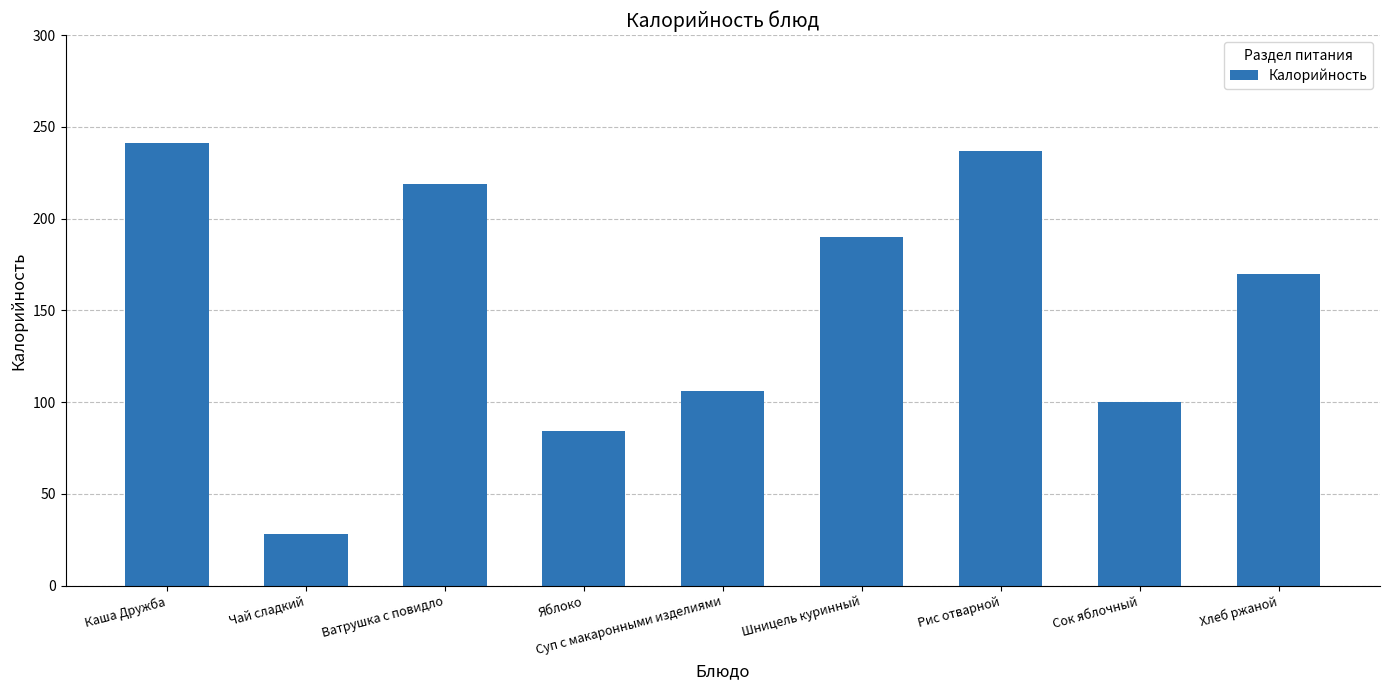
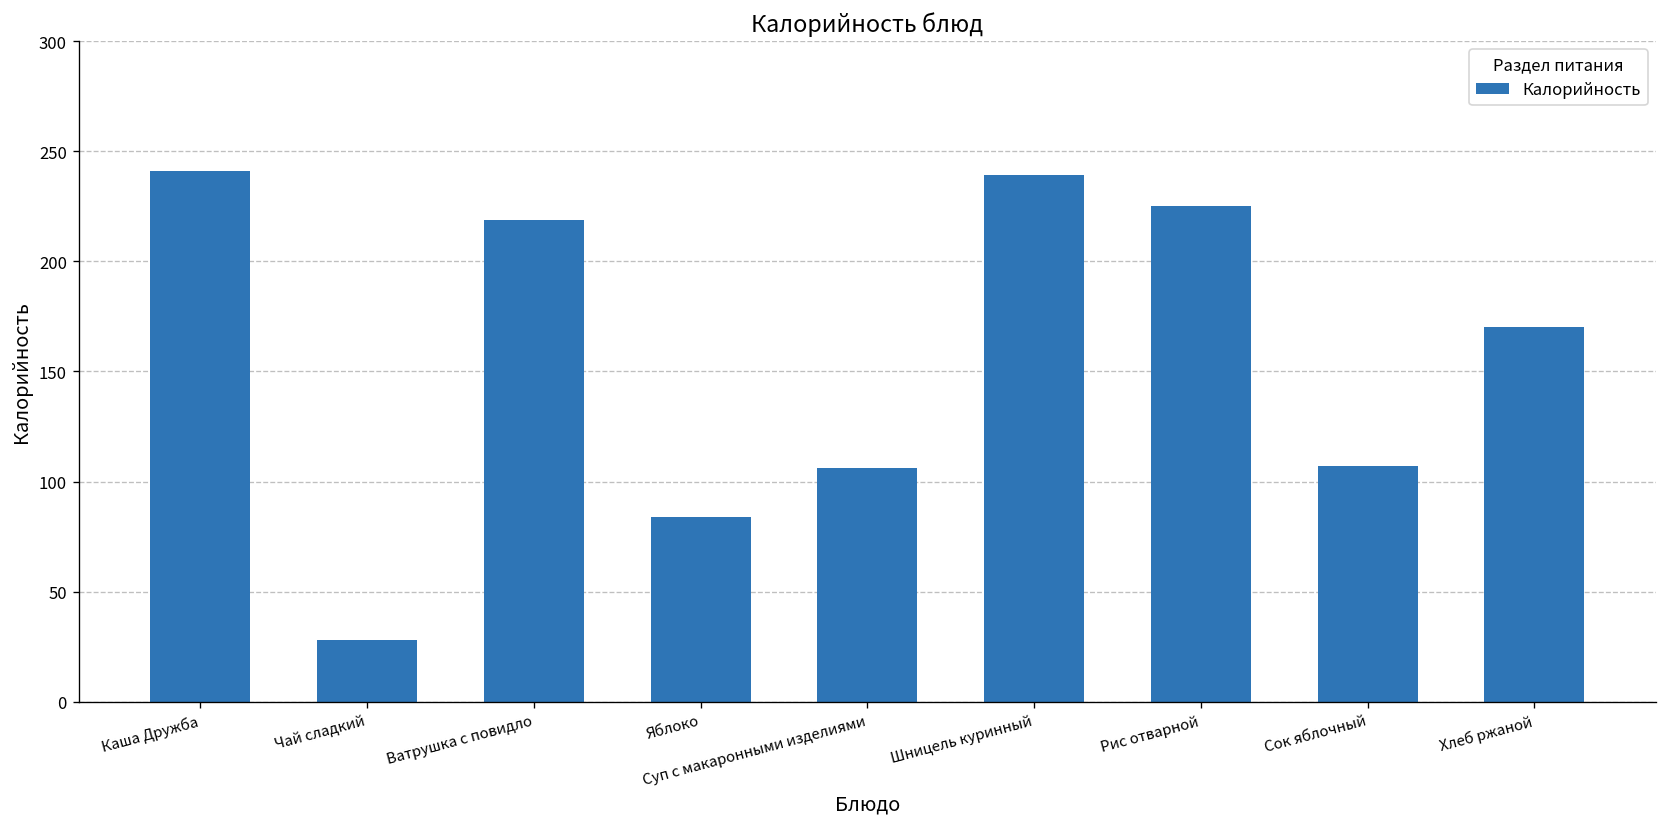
Шницель куринный: 190 -> 239
Рис отварной: 237 -> 225
Сок яблочный: 100 -> 107
